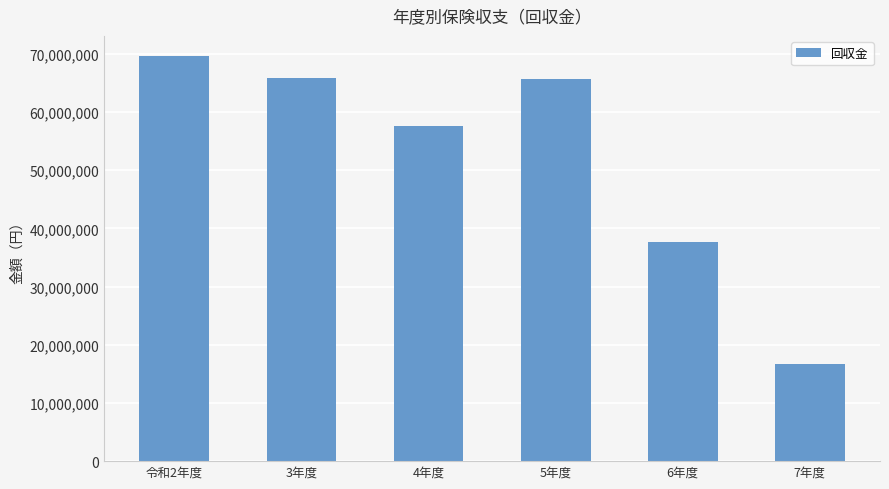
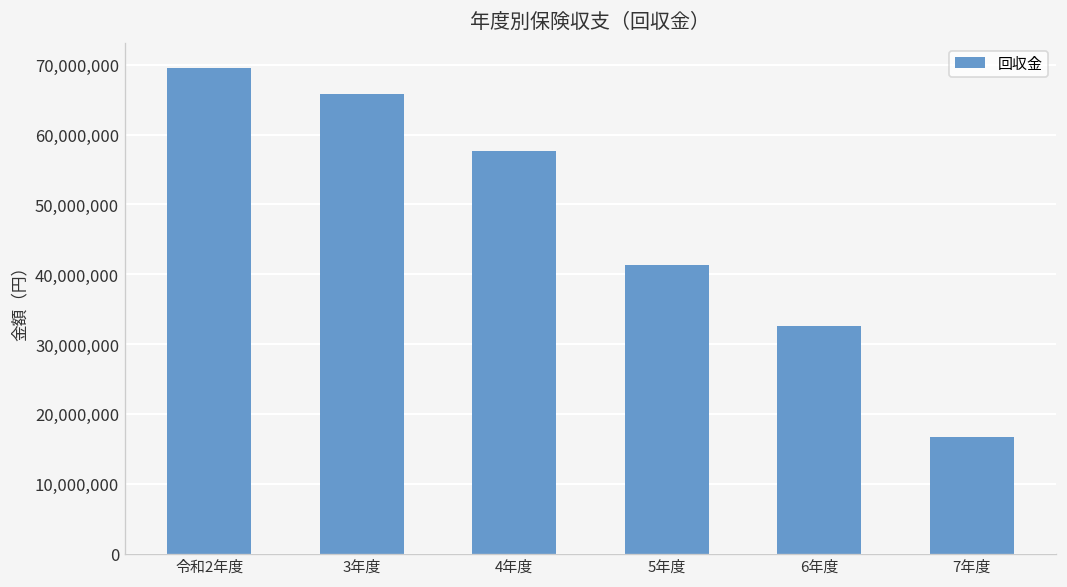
5年度: 66,000,000 -> 41,000,000
6年度: 38,000,000 -> 33,000,000
